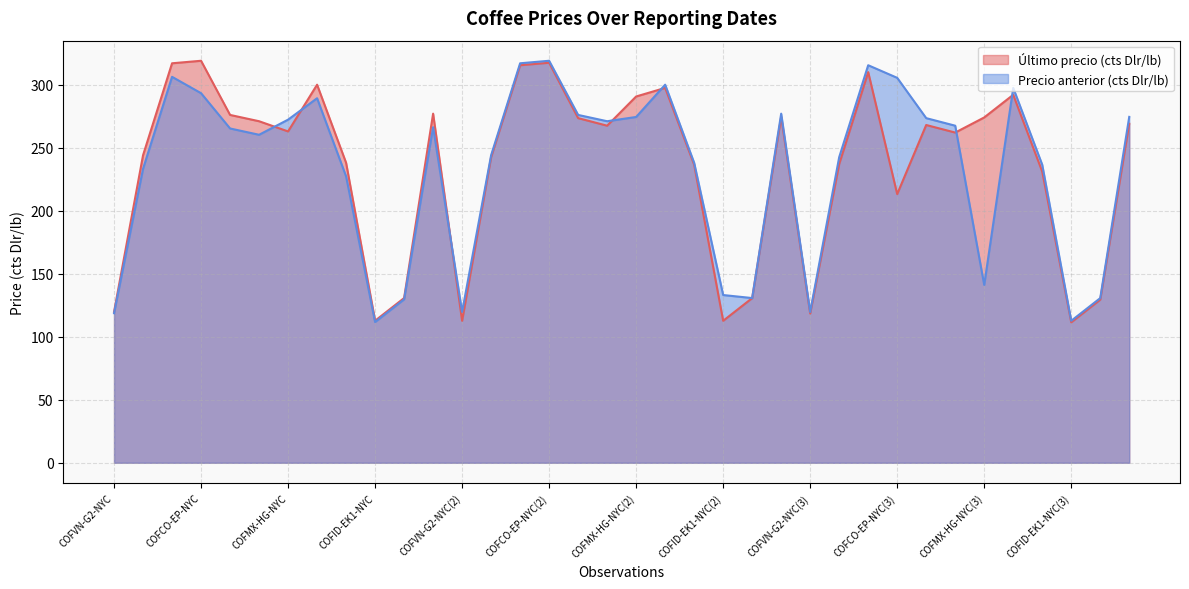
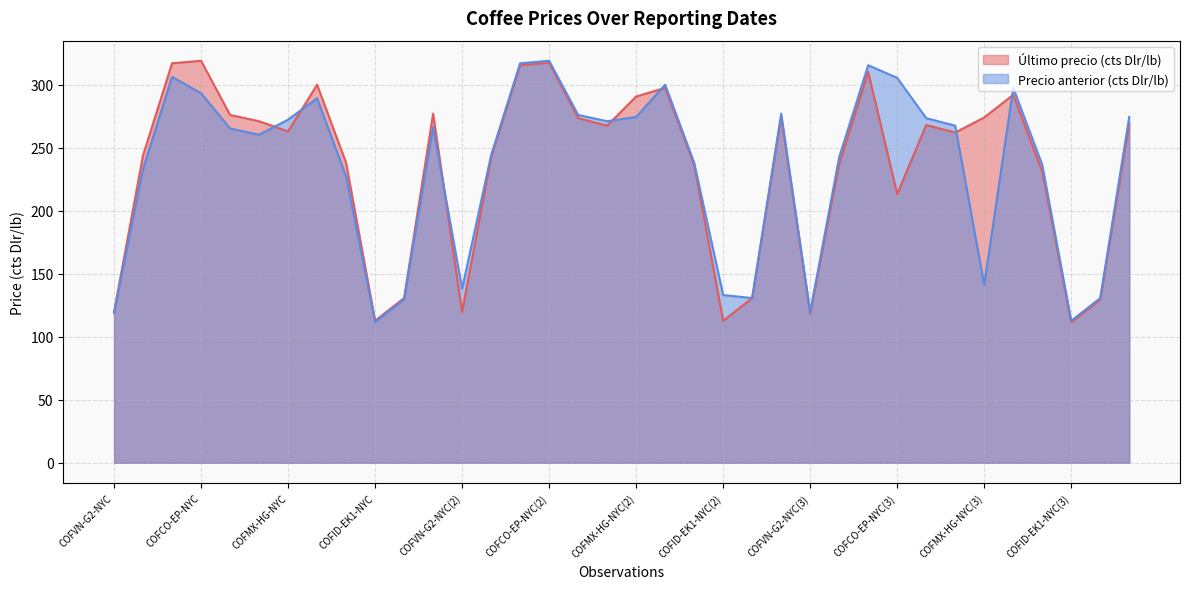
Último precio (cts Dlr/lb), COFVN-G2-NYC(2): 113 -> 120
Precio anterior (cts Dlr/lb), COFVN-G2-NYC(2): 120 -> 138
